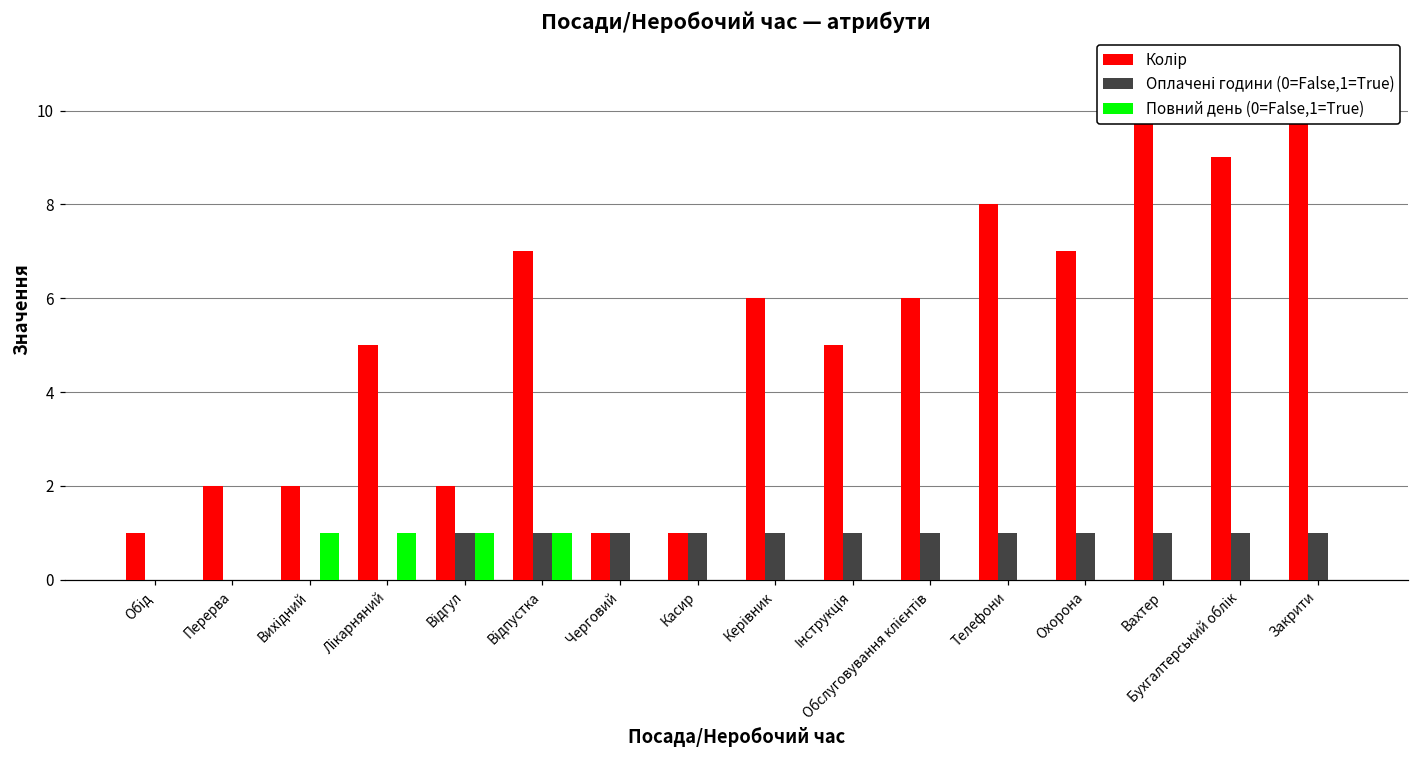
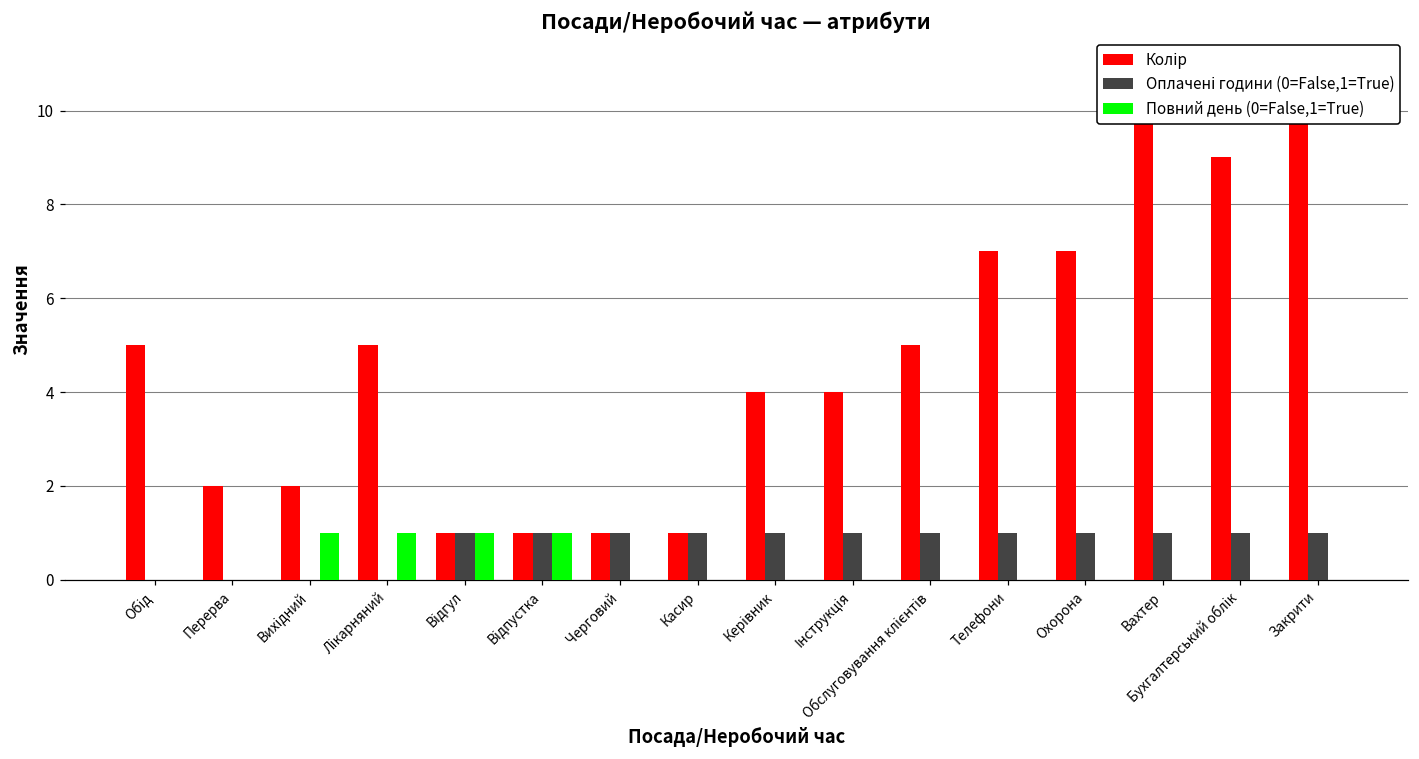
Колір, Обід: 1 -> 5
Колір, Відгул: 2 -> 1
Колір, Відпустка: 7 -> 1
Колір, Керівник: 6 -> 4
Колір, Інструкція: 5 -> 4
Колір, Обслуговування клієнтів: 6 -> 5
Колір, Телефони: 8 -> 7
